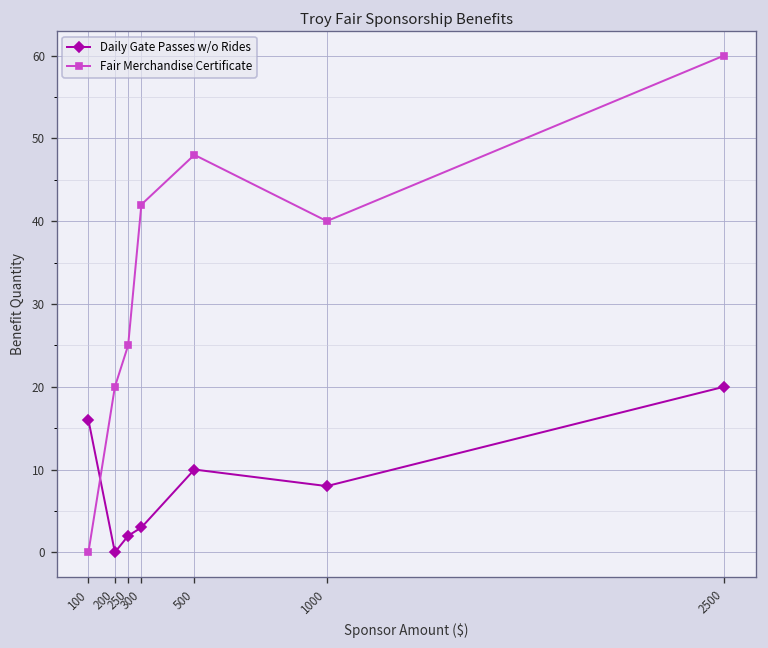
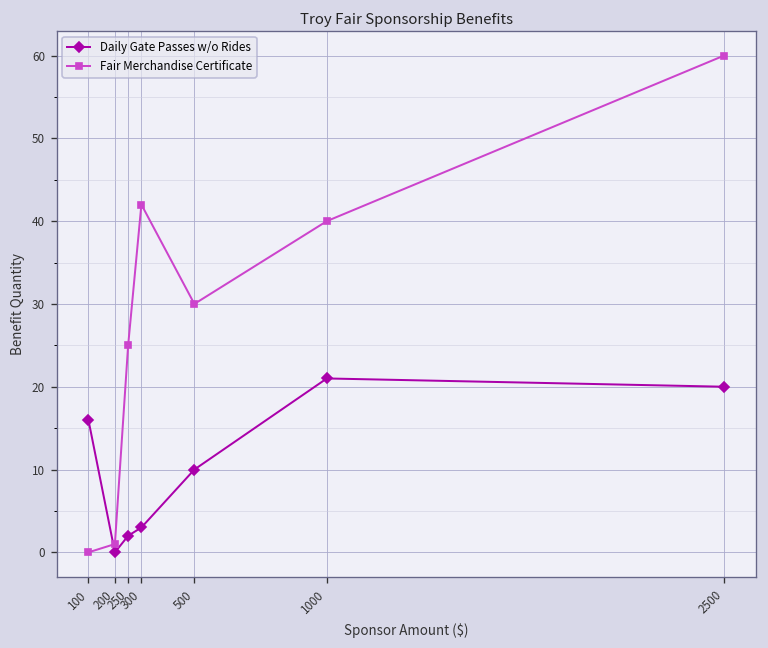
Fair Merchandise Certificate, 200: 20 -> 1
Fair Merchandise Certificate, 500: 48 -> 30
Daily Gate Passes w/o Rides, 1000: 8 -> 21
